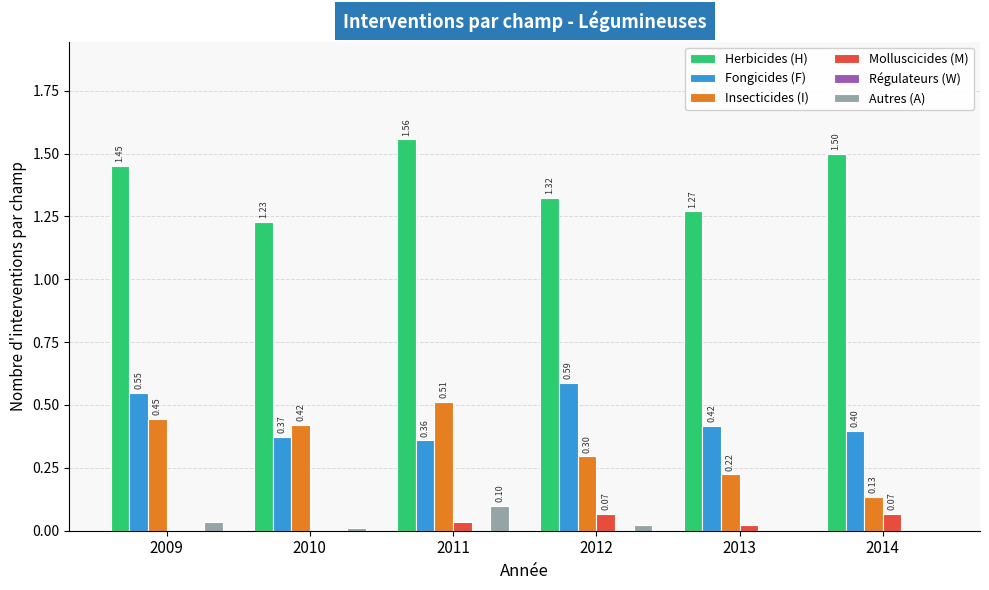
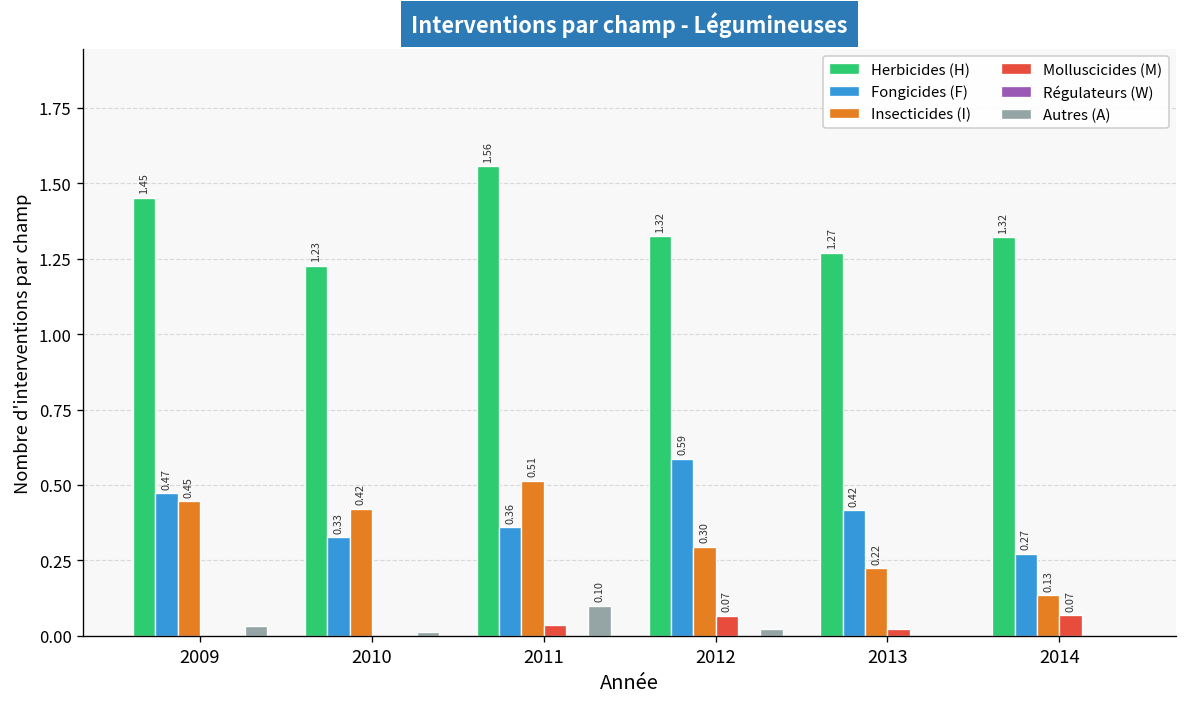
Fongicides (F), 2009: 0.55 -> 0.47
Fongicides (F), 2010: 0.37 -> 0.33
Herbicides (H), 2014: 1.50 -> 1.32
Fongicides (F), 2014: 0.40 -> 0.27
